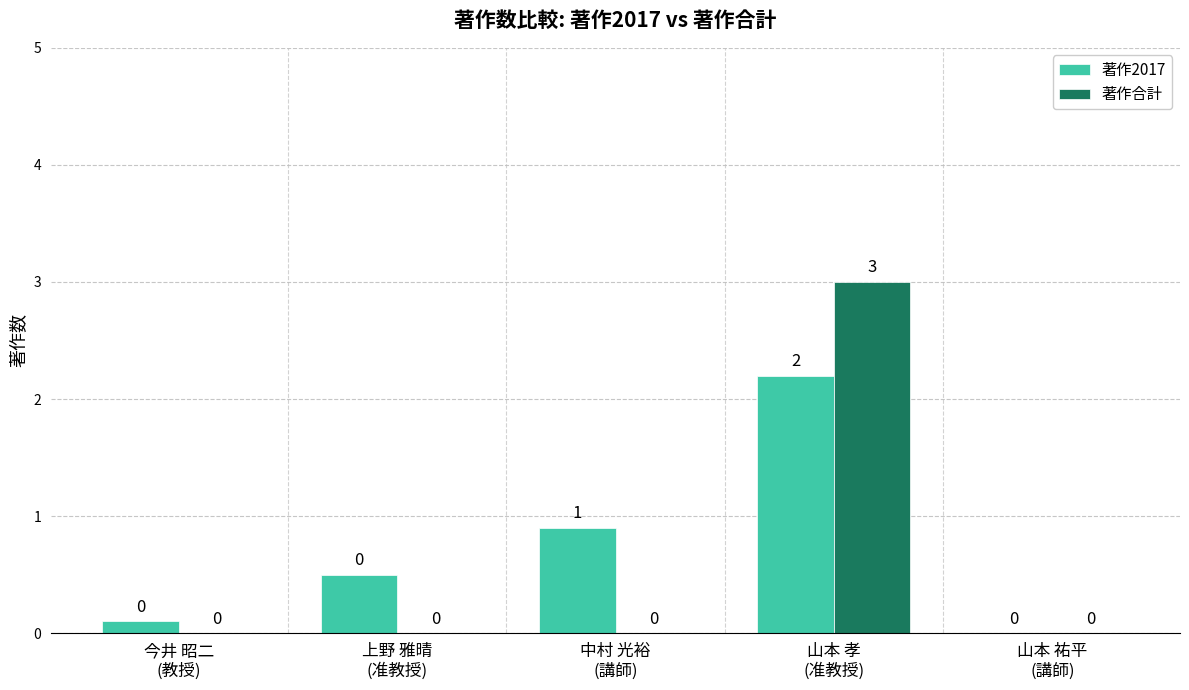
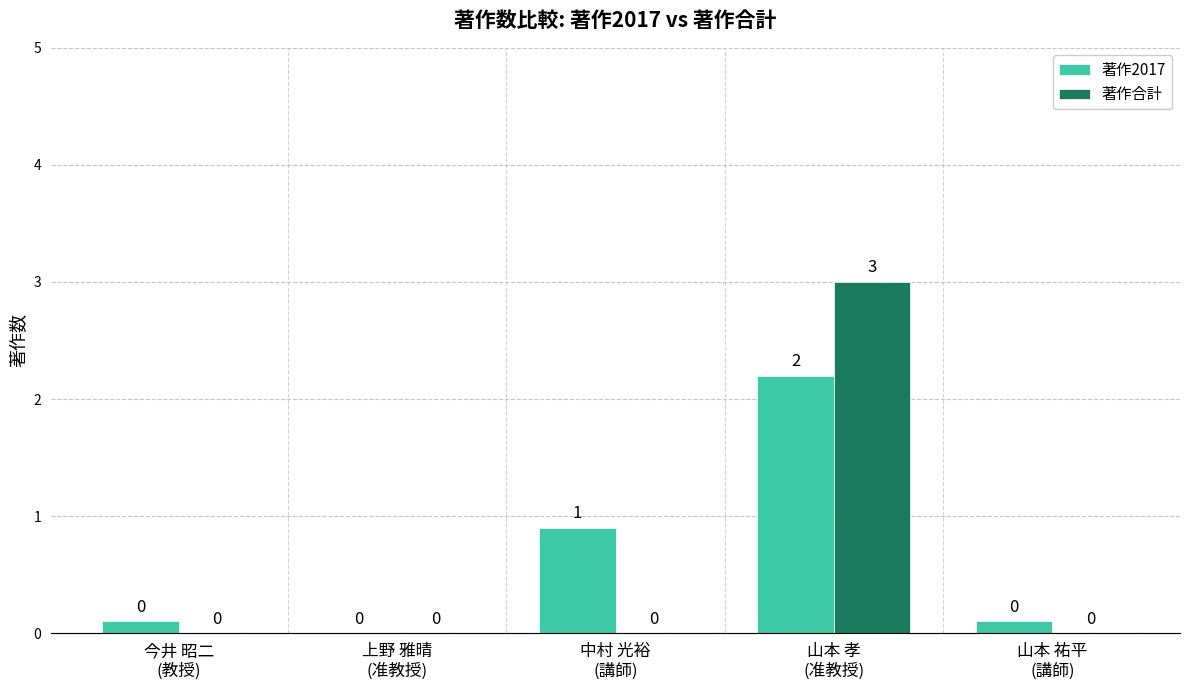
著作2017, 上野 雅晴 (准教授): 0.5 -> 0.0
著作2017, 山本 祐平 (講師): 0.0 -> 0.1
